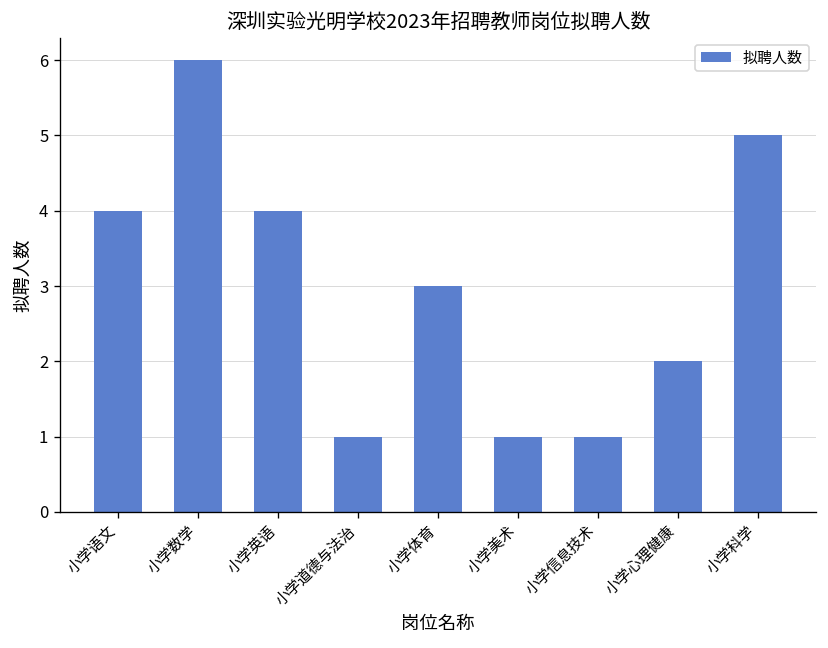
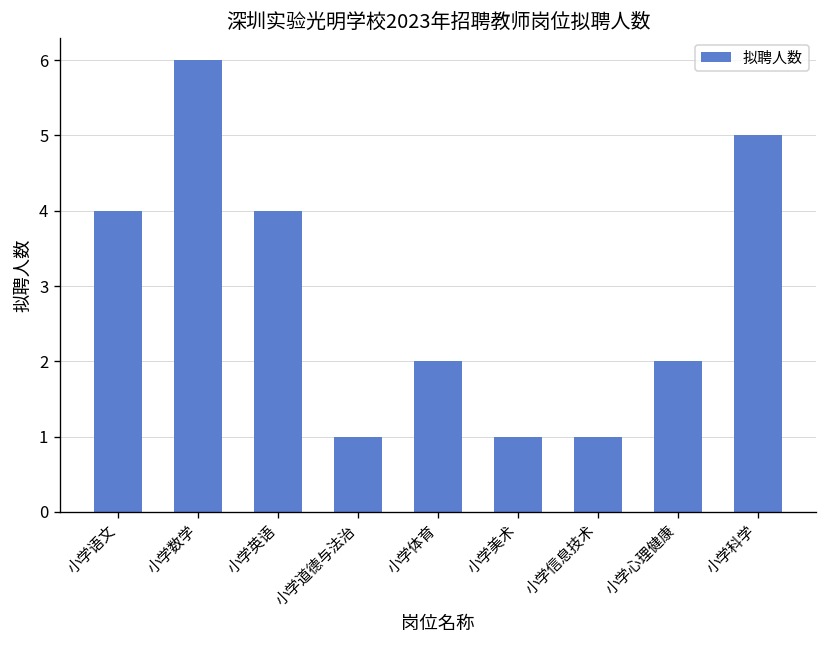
小学体育: 3 -> 2
